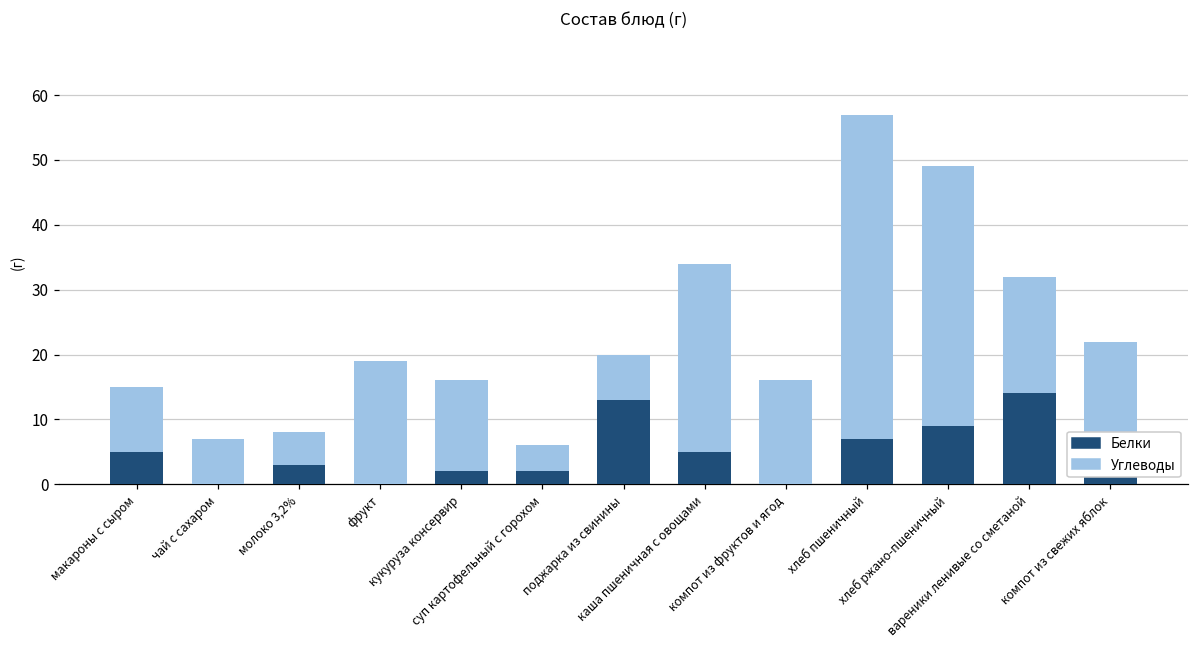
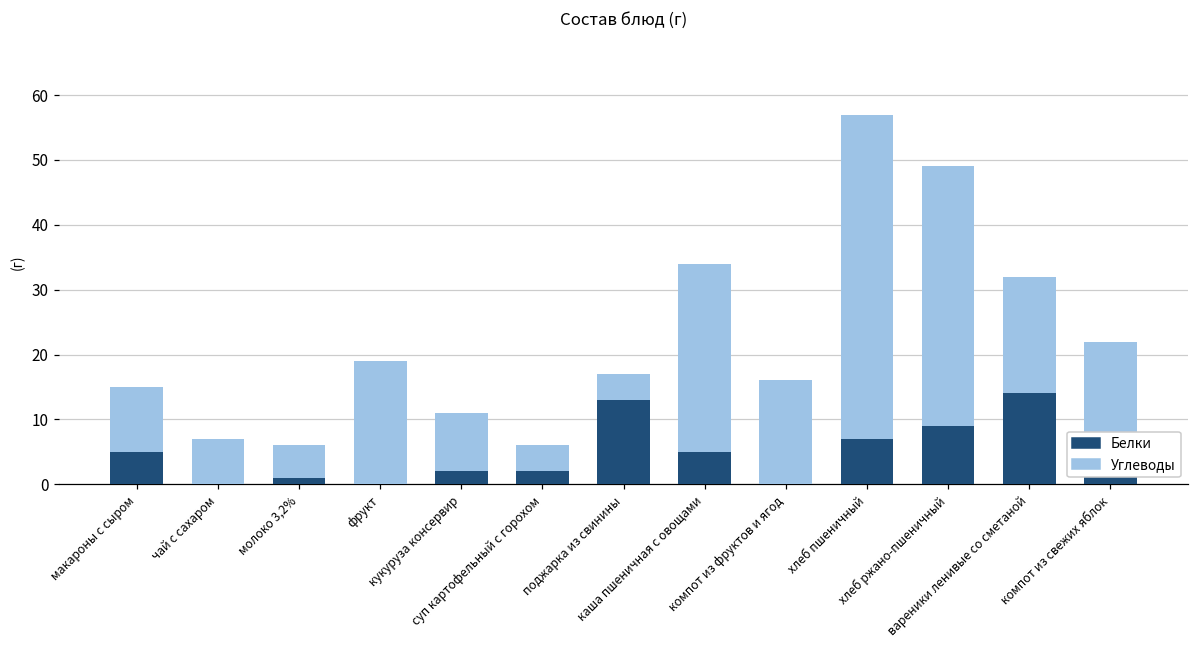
Белки, молоко 3,2%: 3 -> 1
Углеводы, кукуруза консервир: 14 -> 9
Углеводы, поджарка из свинины: 7 -> 4
